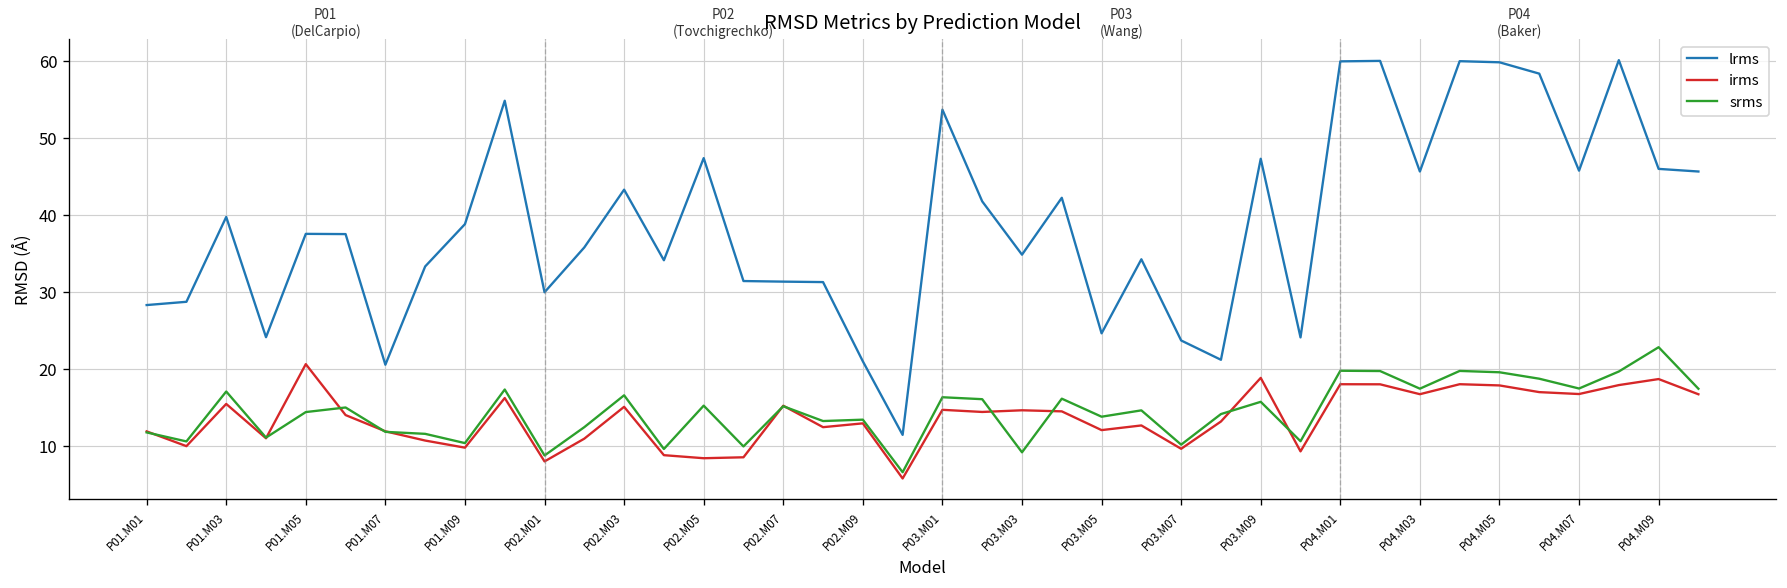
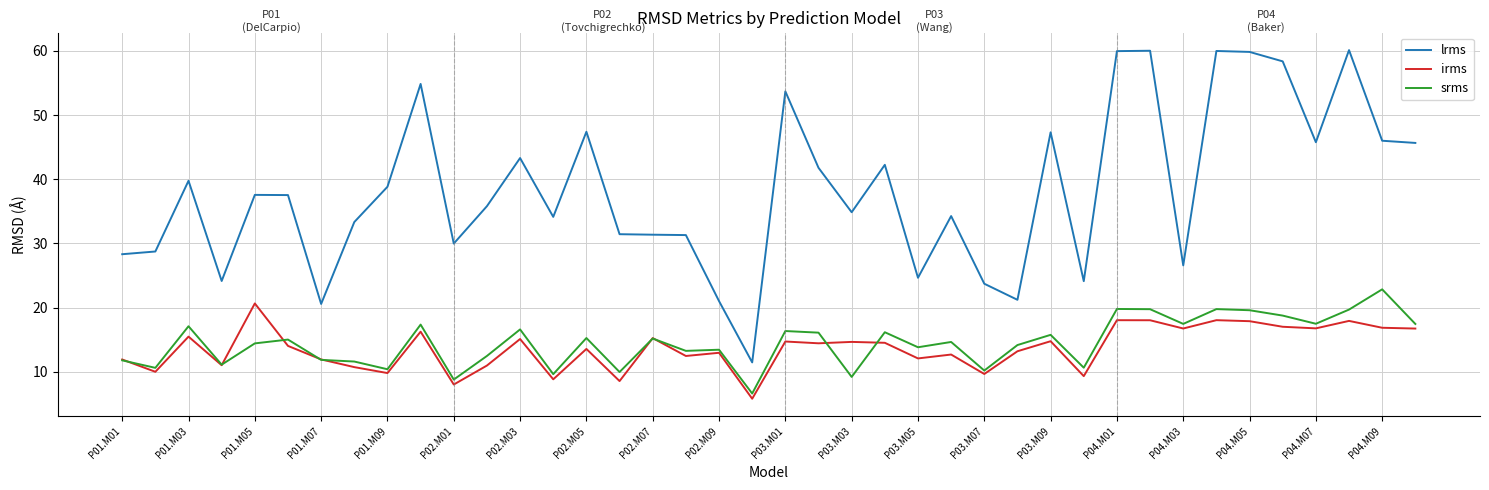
irms, P02.M05: 8 -> 14
irms, P03.M09: 19 -> 15
lrms, P04.M03: 46 -> 27
irms, P04.M09: 19 -> 17
